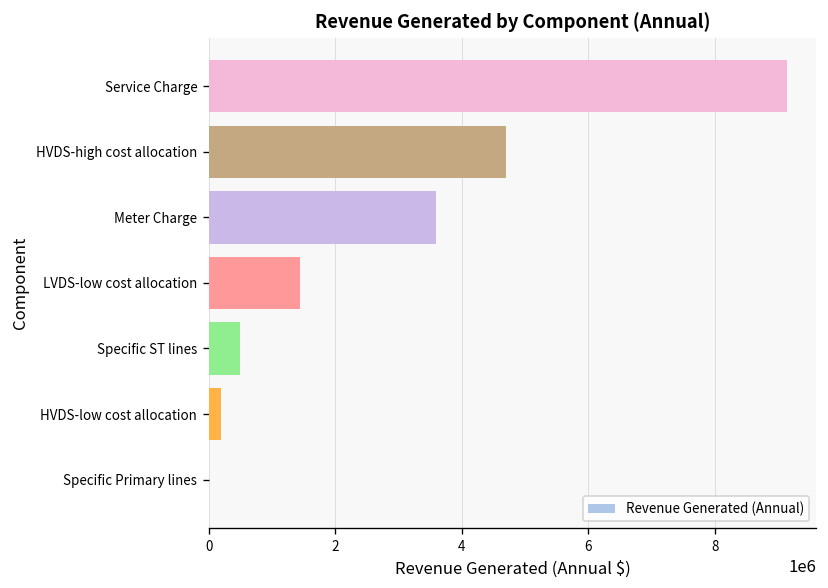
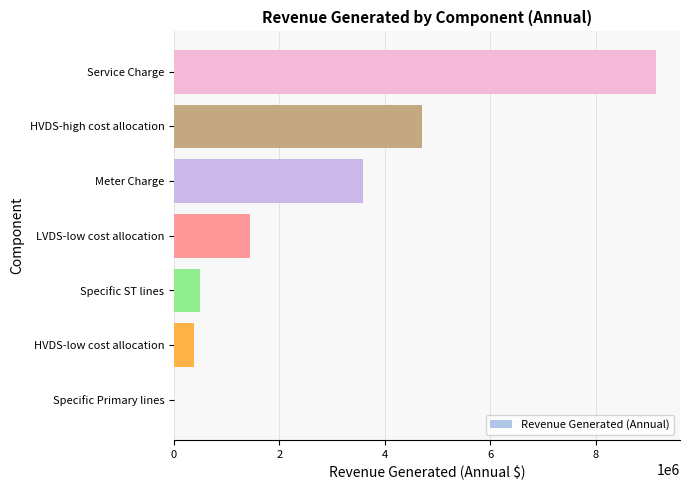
HVDS-low cost allocation: 200000 -> 400000
